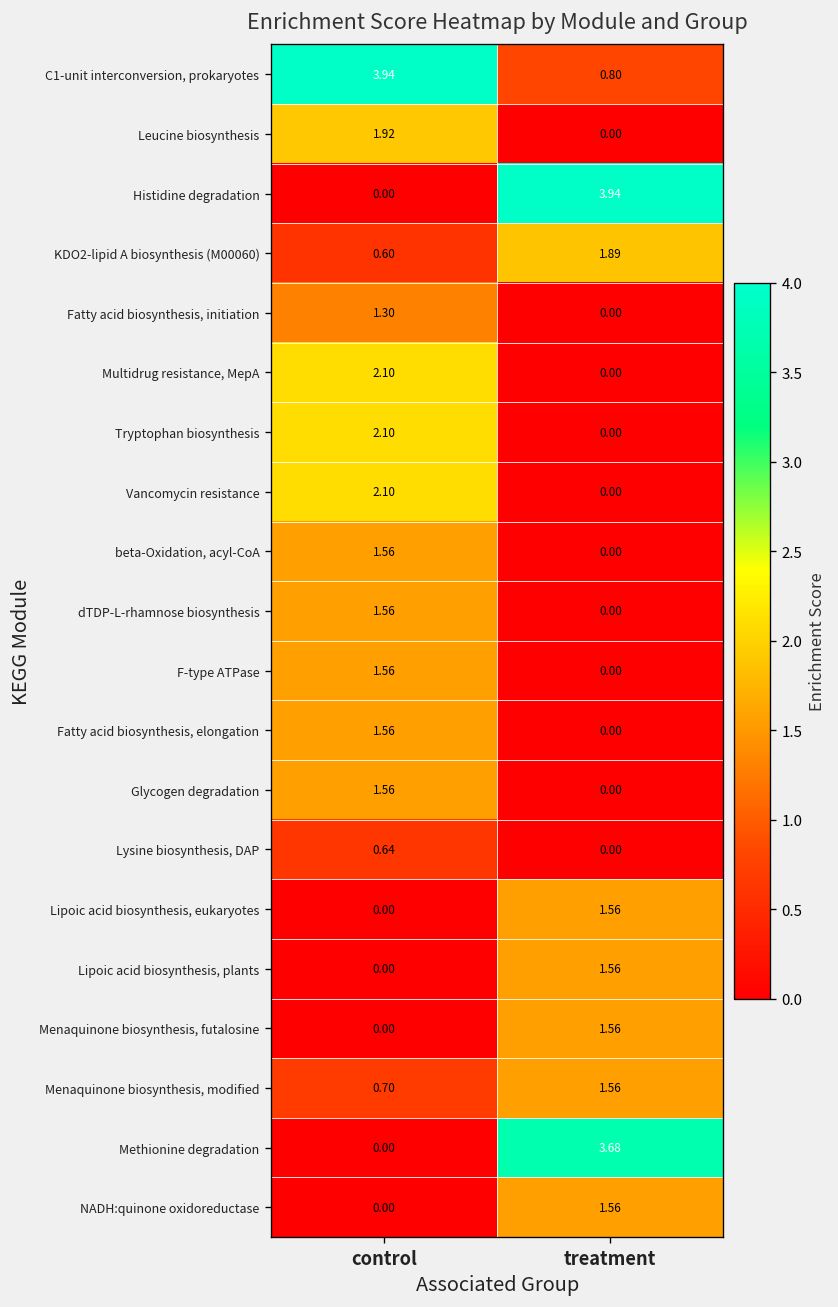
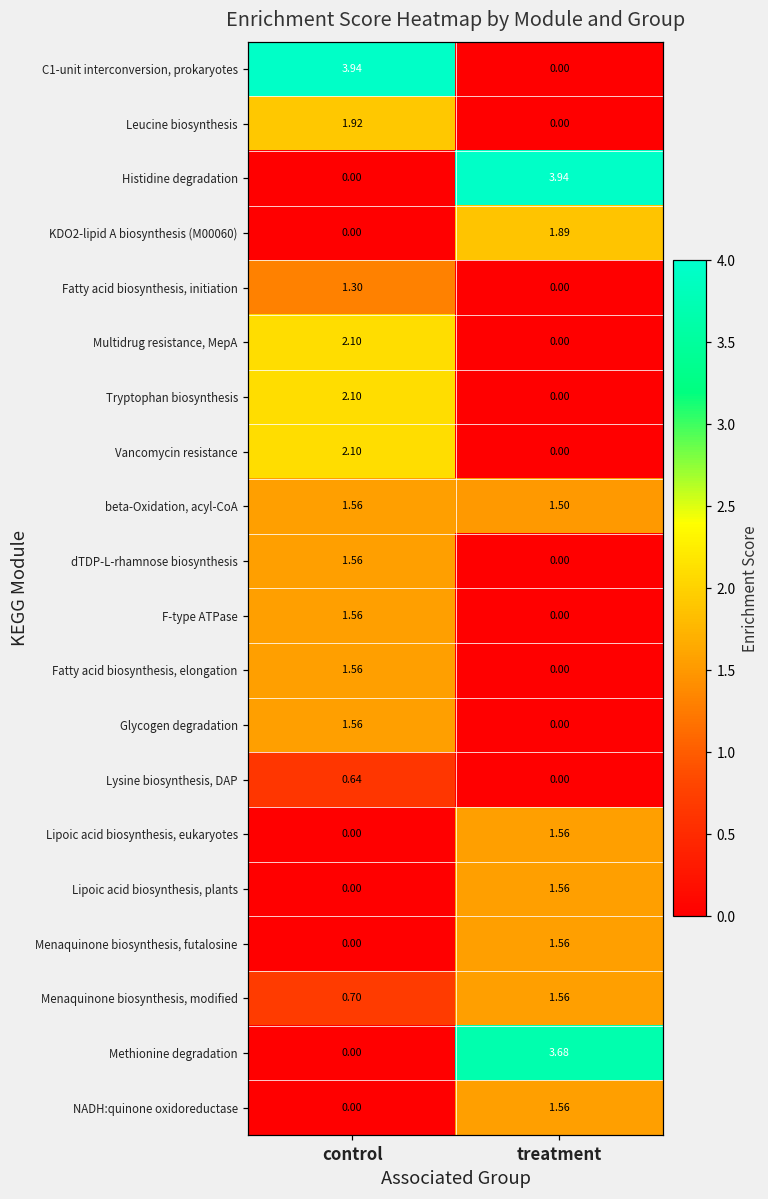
C1-unit interconversion, prokaryotes, treatment: 0.80 -> 0.00
KDO2-lipid A biosynthesis (M00060), control: 0.60 -> 0.00
beta-Oxidation, acyl-CoA, treatment: 0.00 -> 1.50
